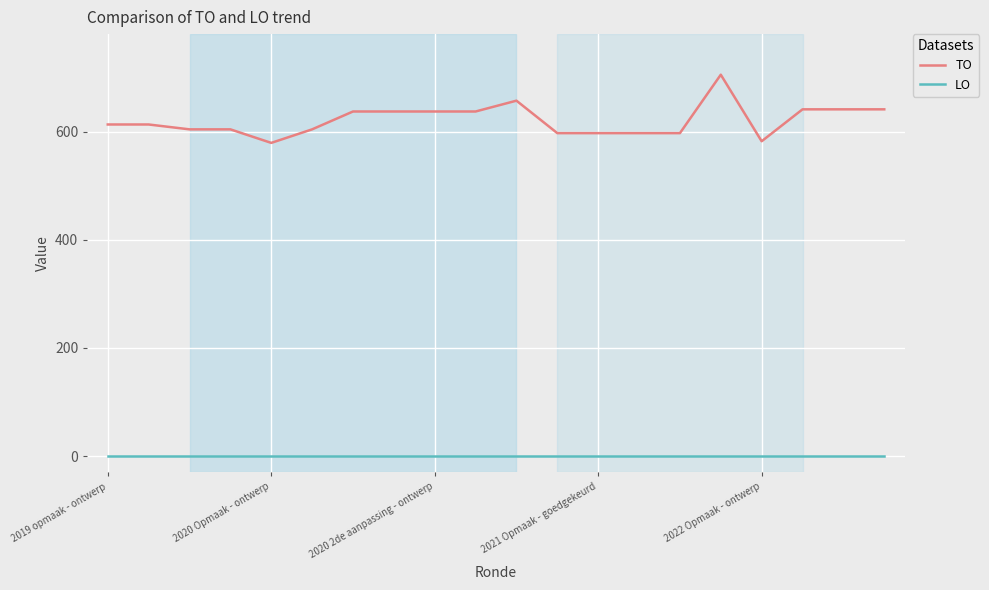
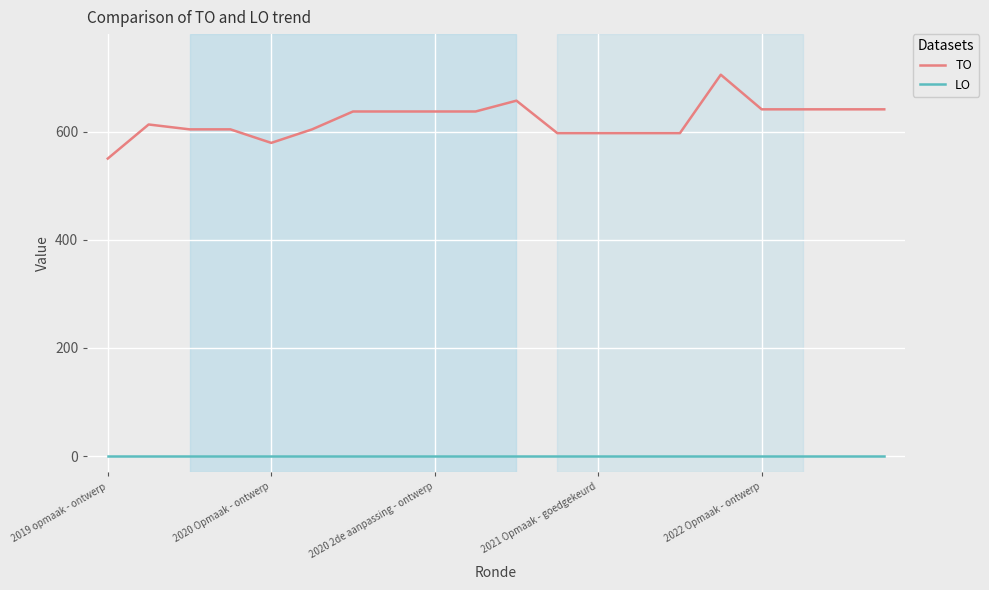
TO, 2019 opmaak - ontwerp: 610 -> 550
TO, 2022 Opmaak - ontwerp: 580 -> 640
